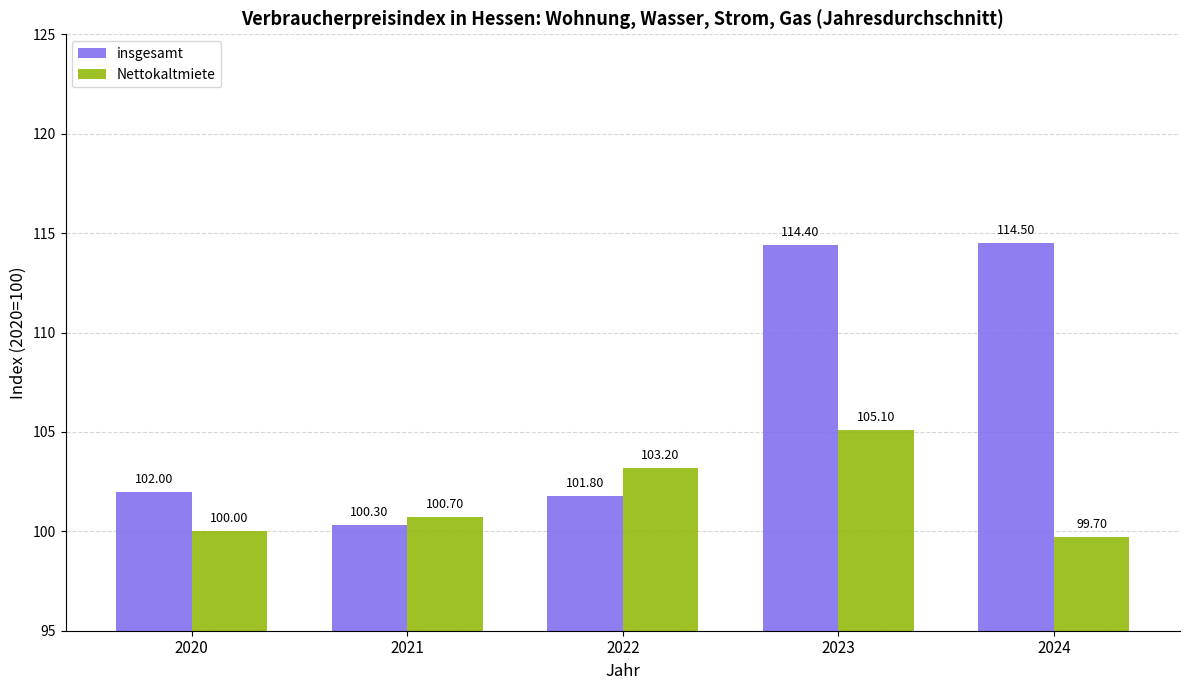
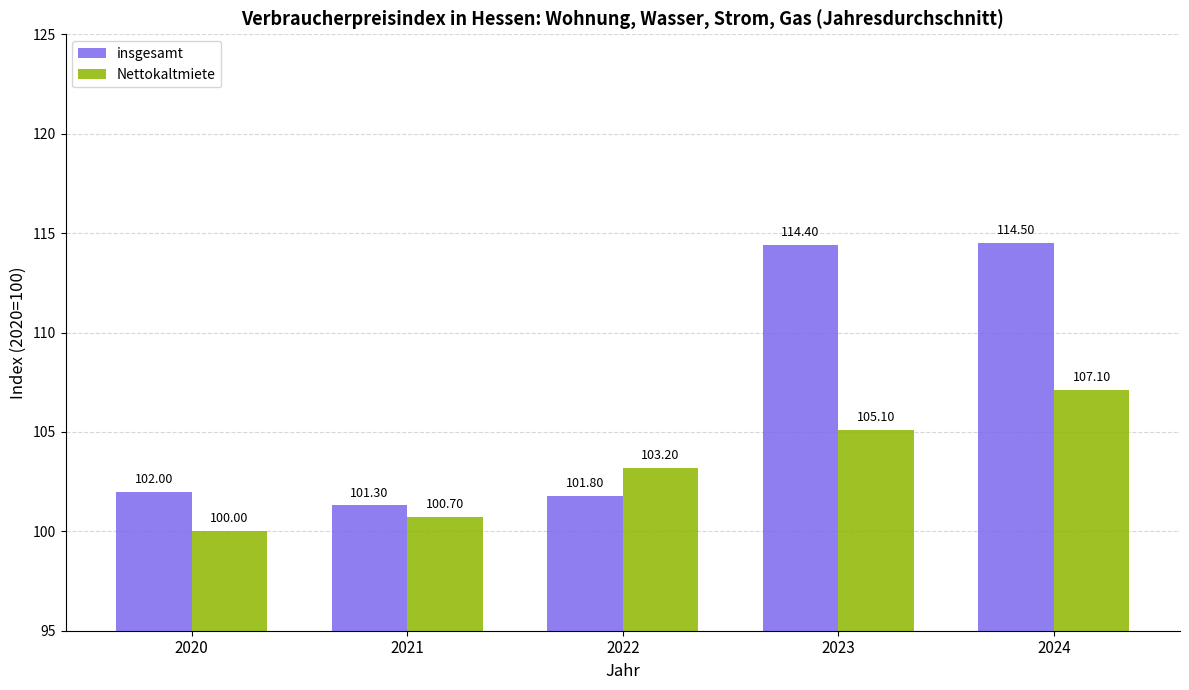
insgesamt, 2021: 100.30 -> 101.30
Nettokaltmiete, 2024: 99.70 -> 107.10
